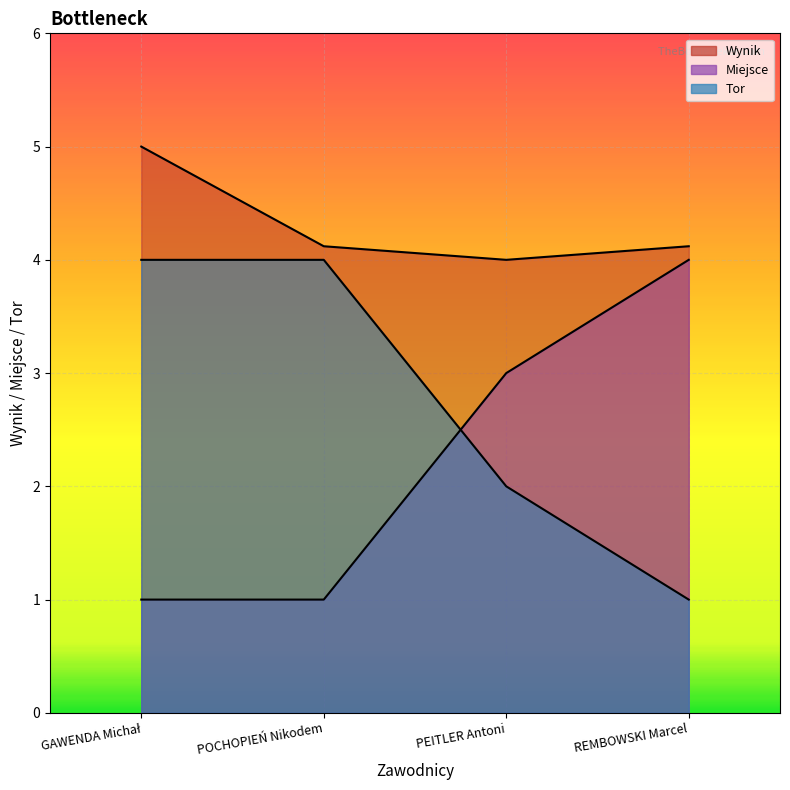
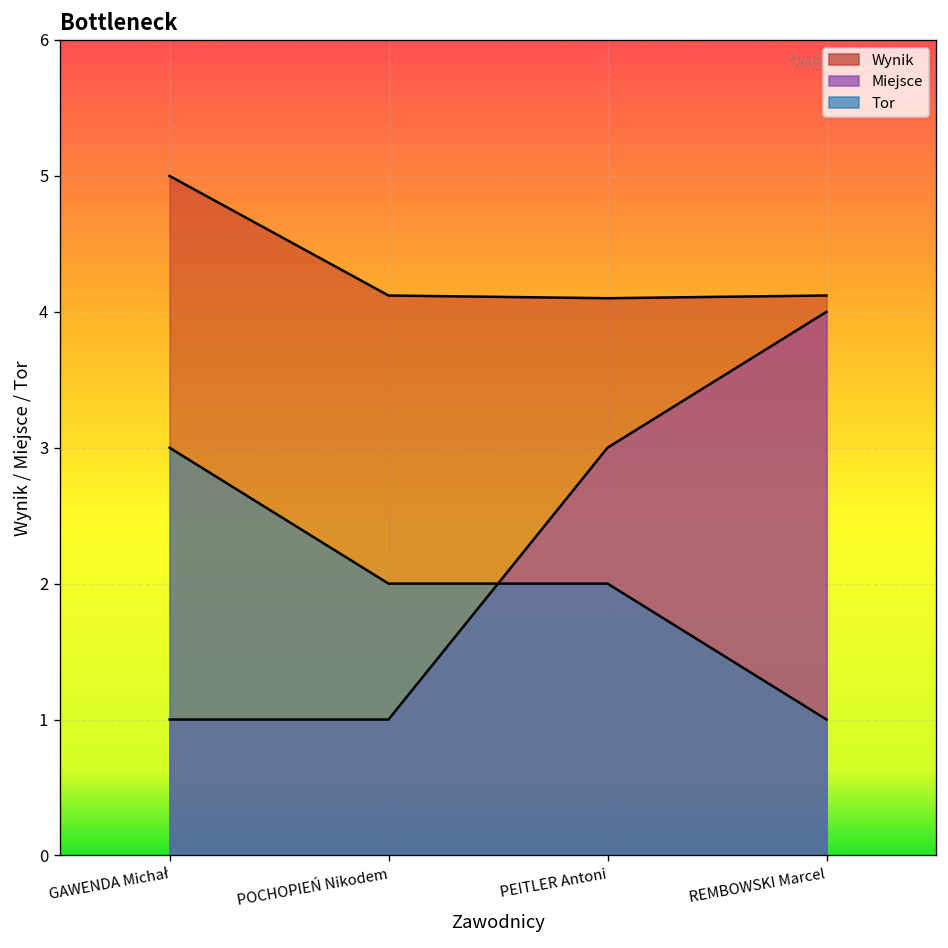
Tor, GAWENDA Michał: 4 -> 3
Tor, POCHOPIEŃ Nikodem: 4 -> 2
Wynik, PEITLER Antoni: 4.0 -> 4.1
